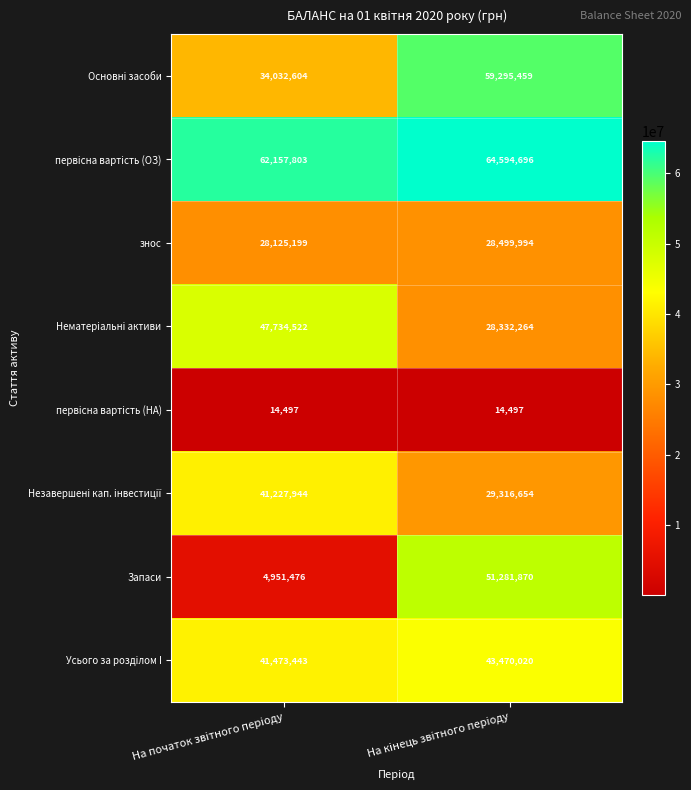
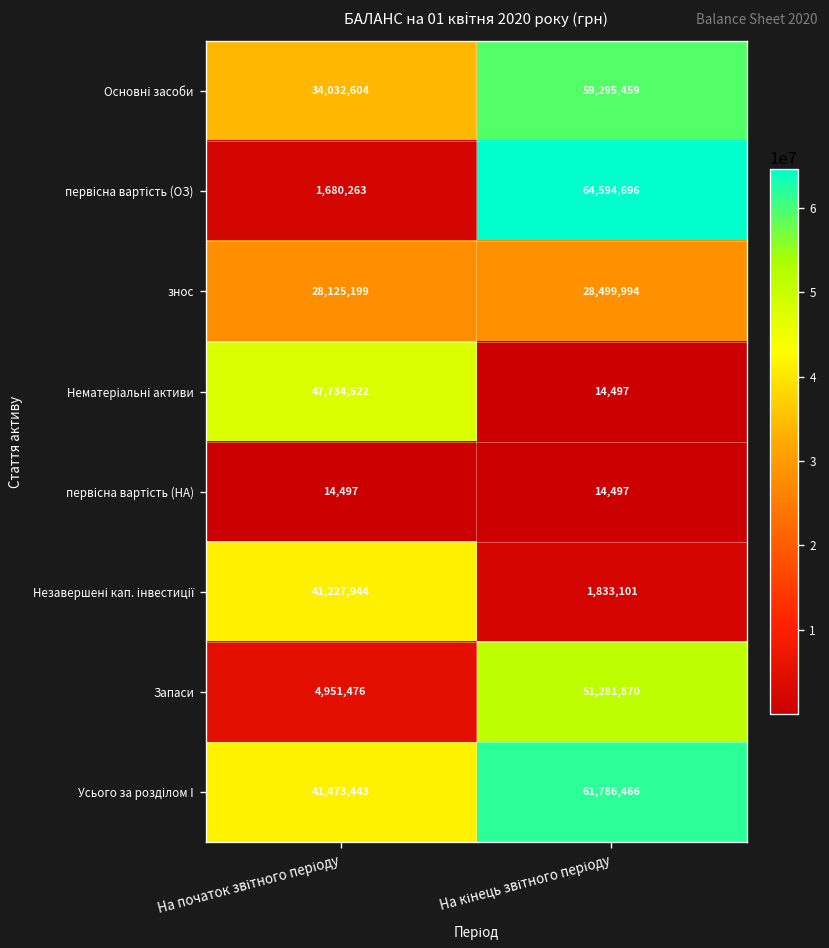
первісна вартість (ОЗ), На початок звітного періоду: 62,157,803 -> 1,680,263
Нематеріальні активи, На кінець звітного періоду: 28,332,264 -> 14,497
Незавершені кап. інвестиції, На кінець звітного періоду: 29,316,654 -> 1,833,101
Усього за розділом І, На кінець звітного періоду: 43,470,020 -> 61,786,466
